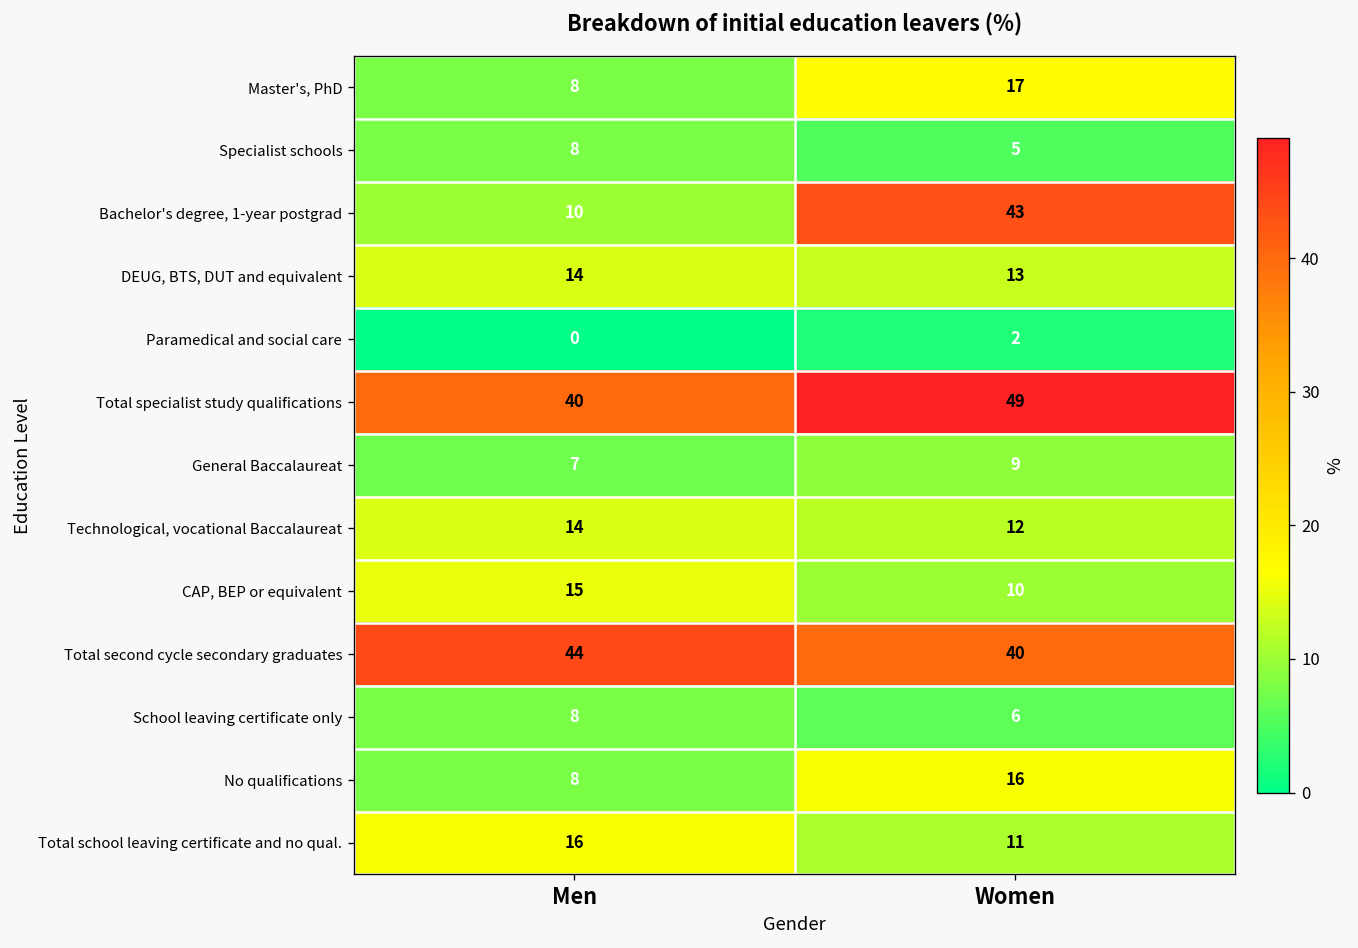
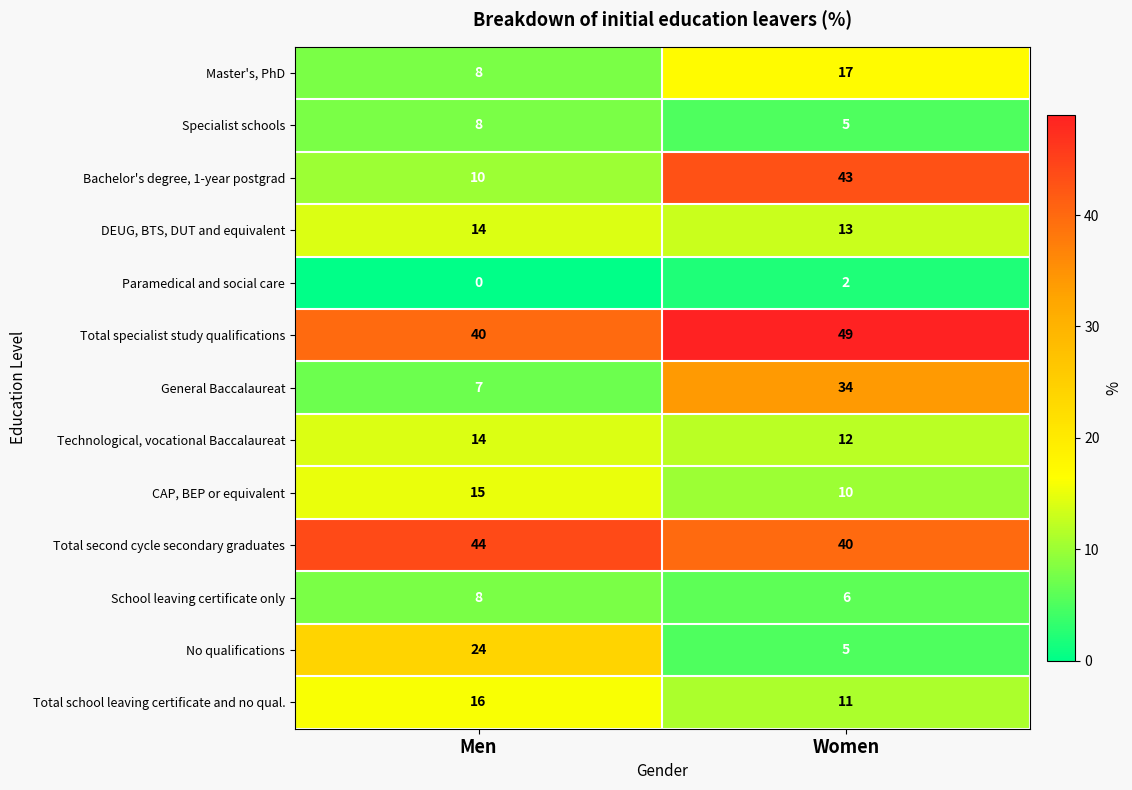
General Baccalaureat, Women: 9 -> 34
No qualifications, Men: 8 -> 24
No qualifications, Women: 16 -> 5
